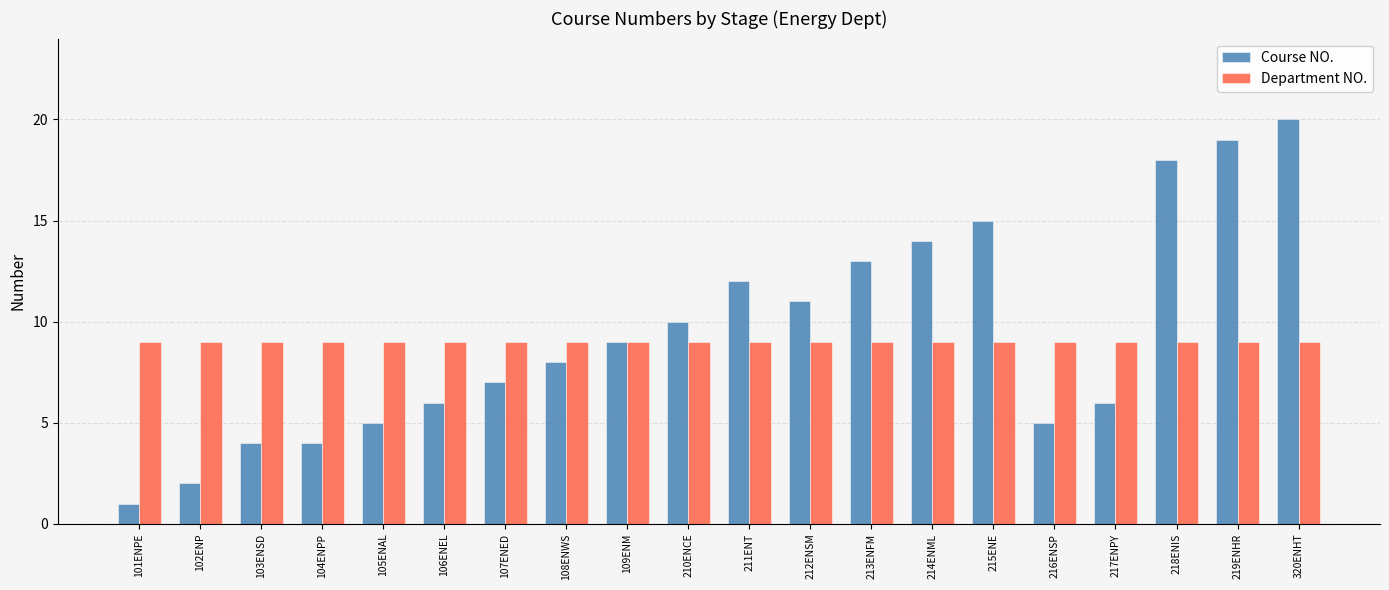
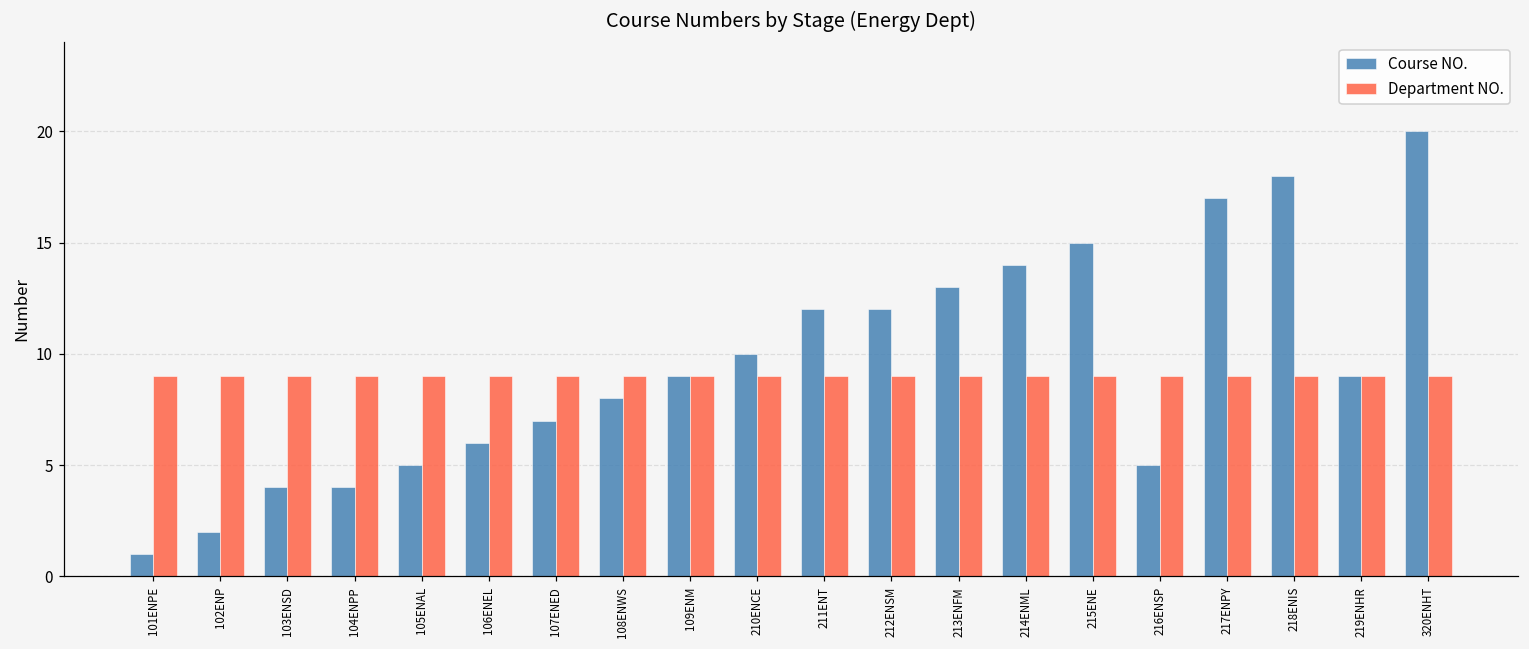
Course NO., 212ENSM: 11 -> 12
Course NO., 217ENPY: 6 -> 17
Course NO., 219ENHR: 19 -> 9
